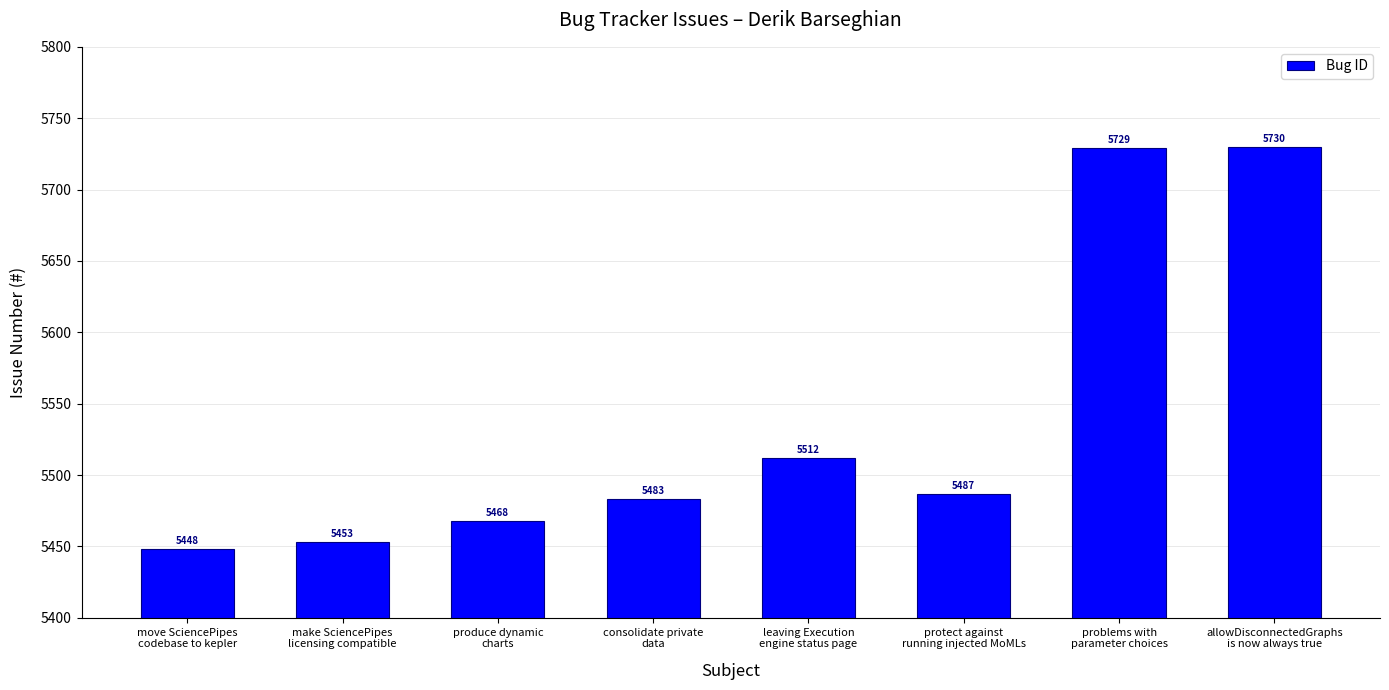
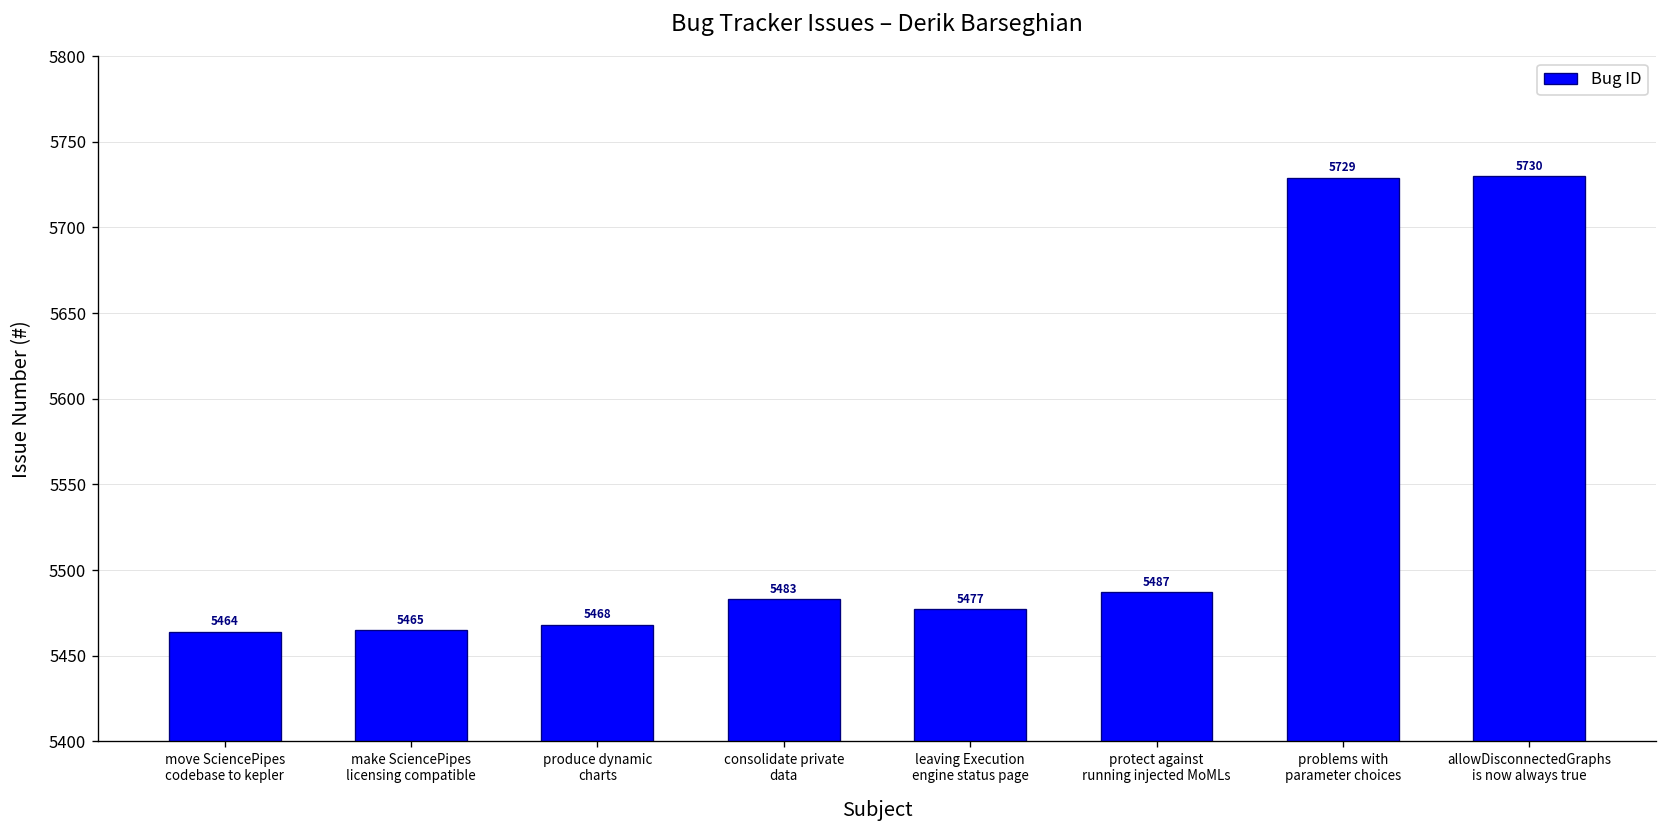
move SciencePipes codebase to kepler: 5448 -> 5464
make SciencePipes licensing compatible: 5453 -> 5465
leaving Execution engine status page: 5512 -> 5477
